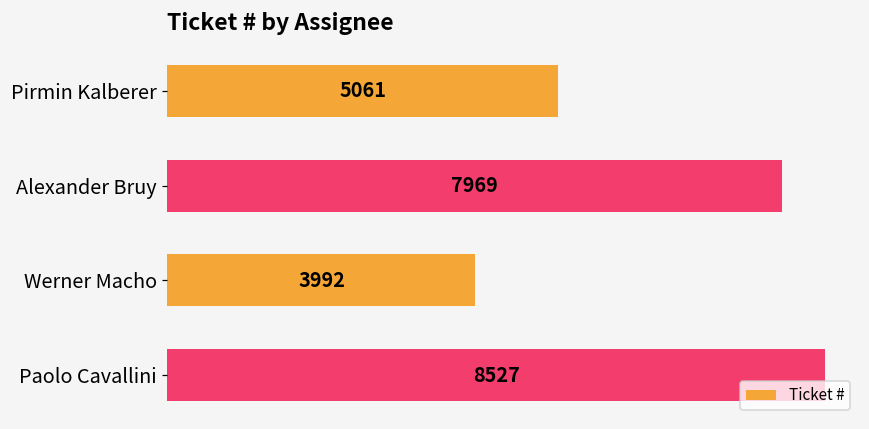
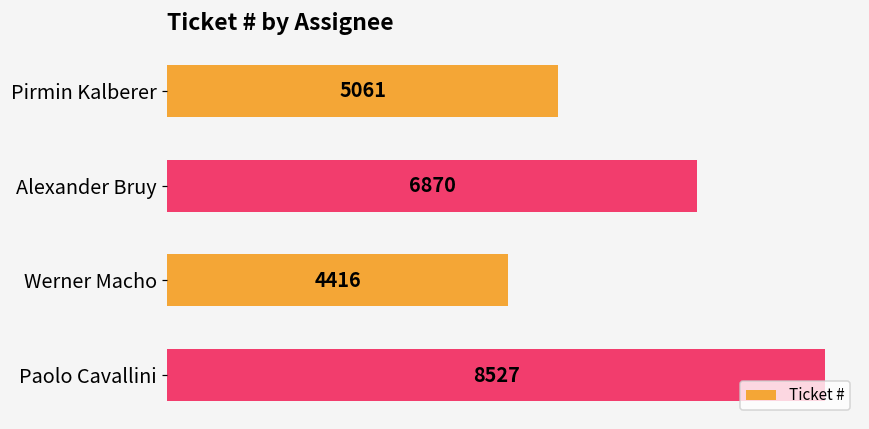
Alexander Bruy: 7969 -> 6870
Werner Macho: 3992 -> 4416
